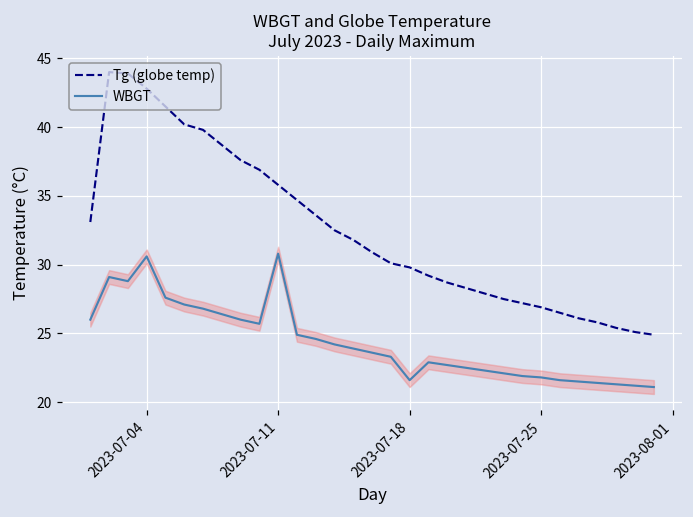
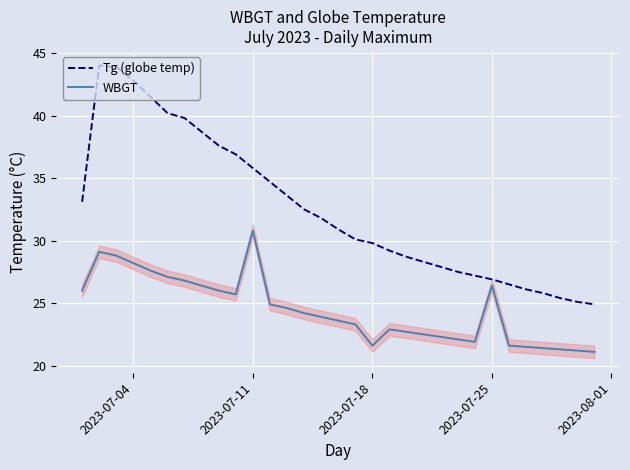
WBGT, 2023-07-04: 30.6 -> 28.2
WBGT, 2023-07-25: 21.8 -> 26.4
